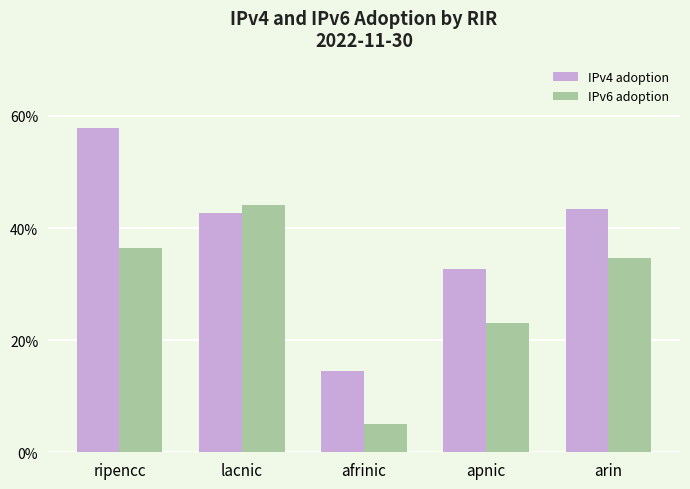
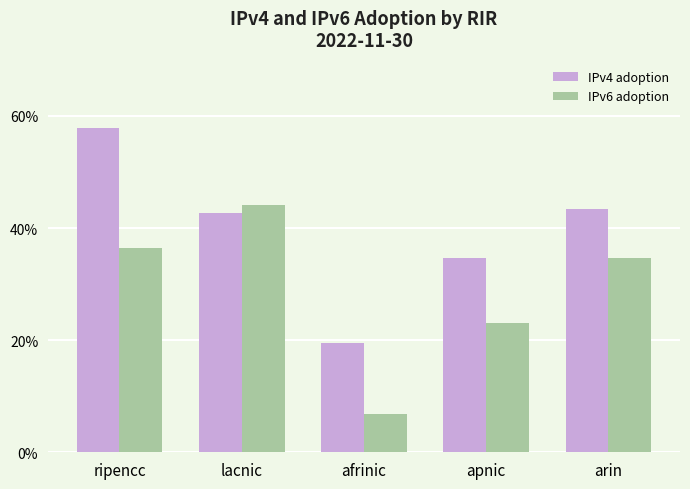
IPv4 adoption, afrinic: 14% -> 20%
IPv6 adoption, afrinic: 5% -> 7%
IPv4 adoption, apnic: 33% -> 35%
